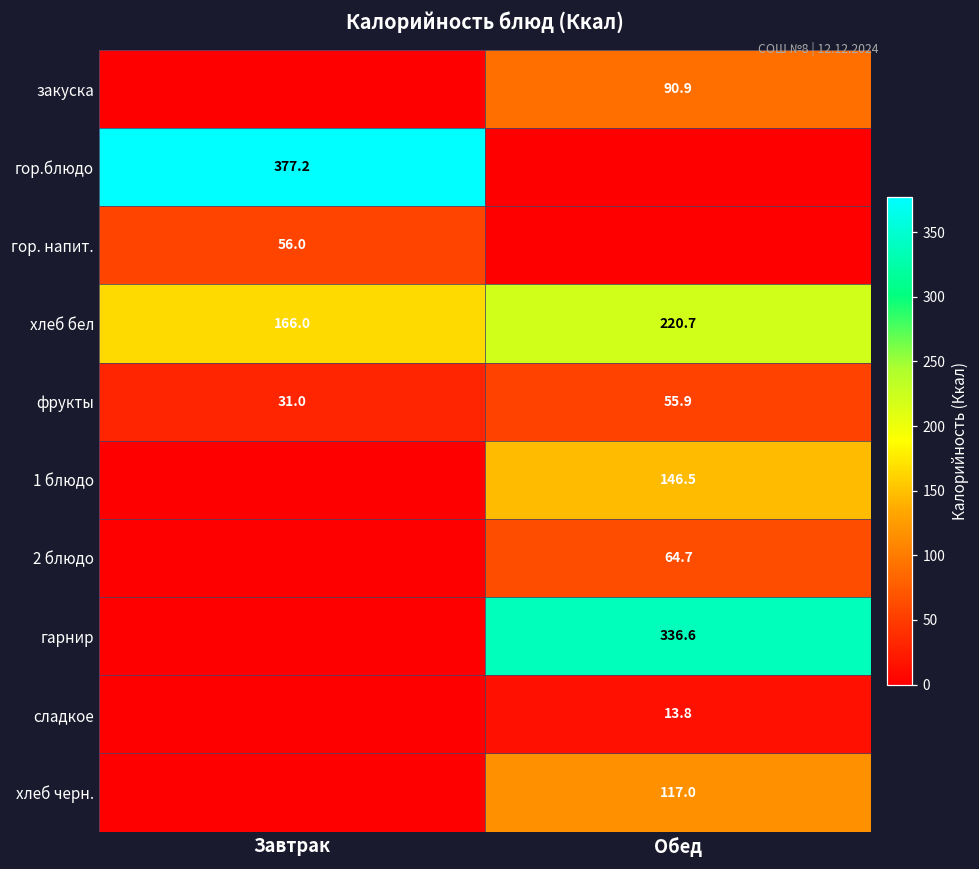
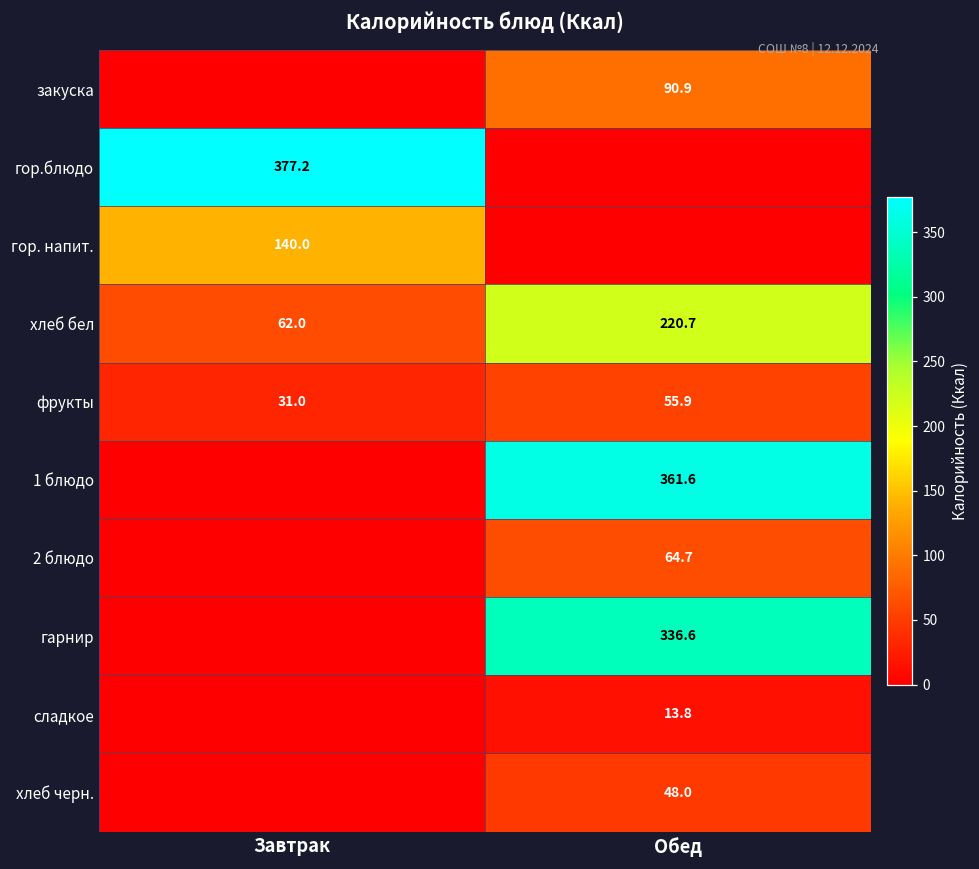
гор. напит., Завтрак: 56.0 -> 140.0
хлеб бел, Завтрак: 166.0 -> 62.0
1 блюдо, Обед: 146.5 -> 361.6
хлеб черн., Обед: 117.0 -> 48.0
